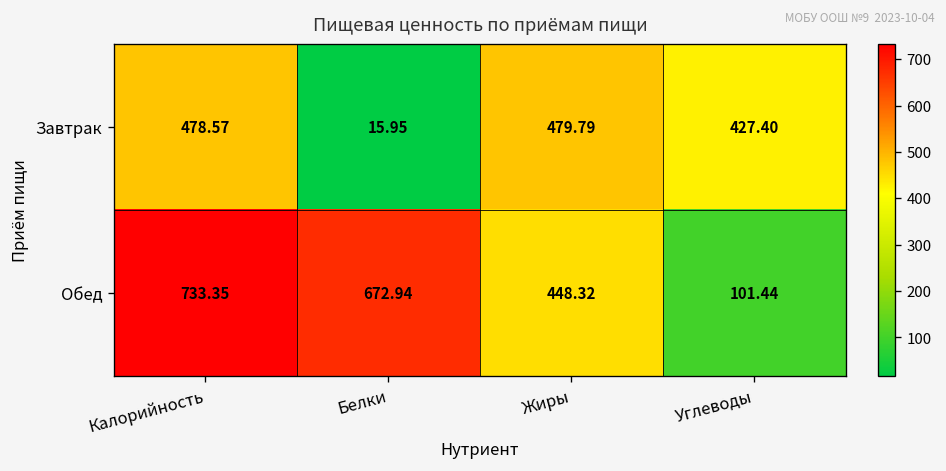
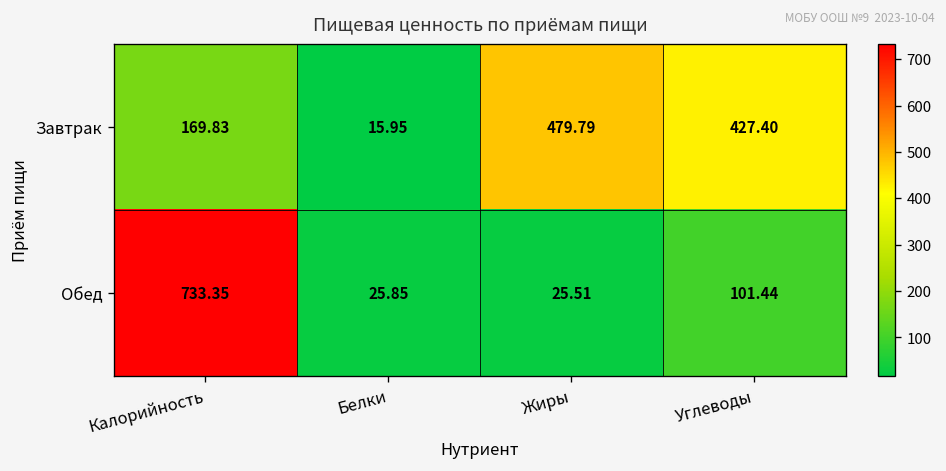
Завтрак, Калорийность: 478.57 -> 169.83
Обед, Белки: 672.94 -> 25.85
Обед, Жиры: 448.32 -> 25.51
